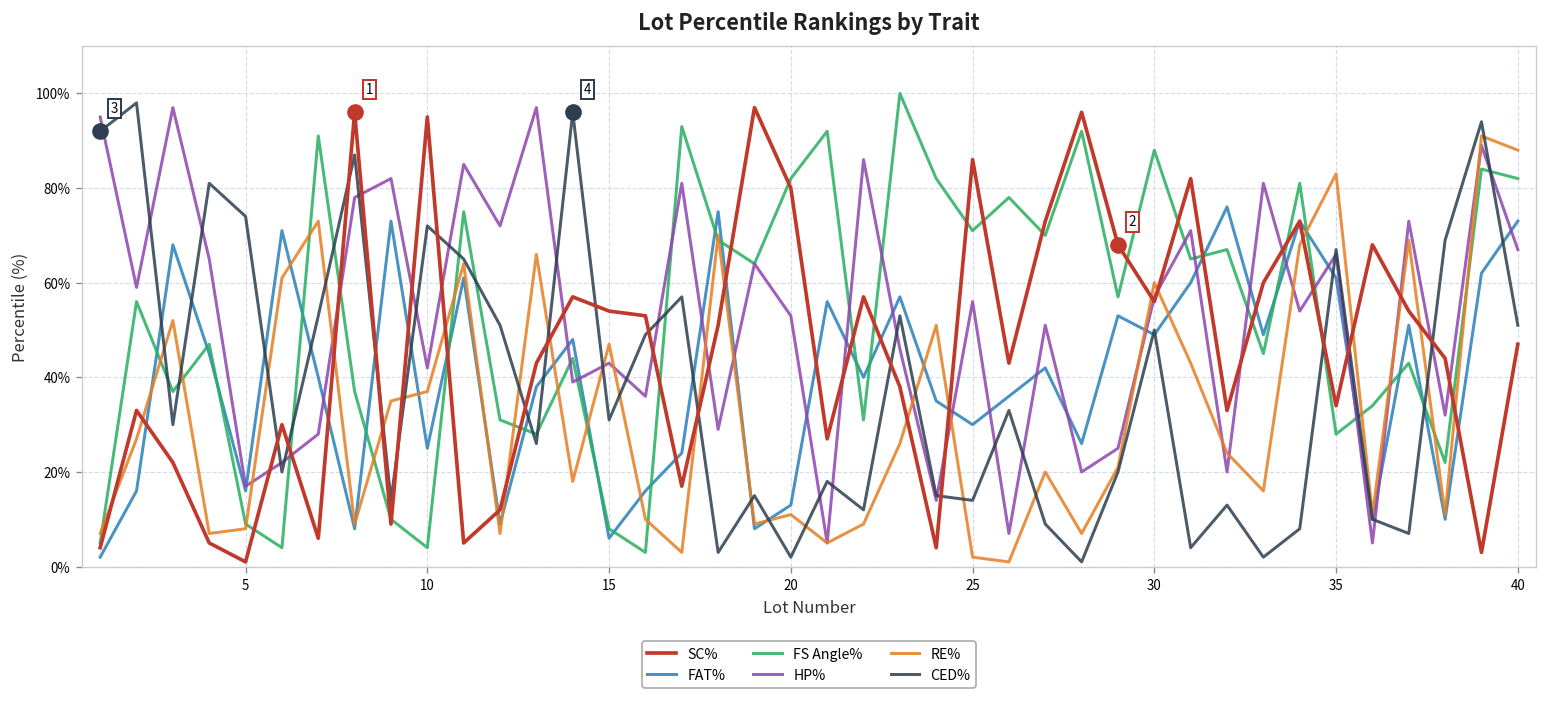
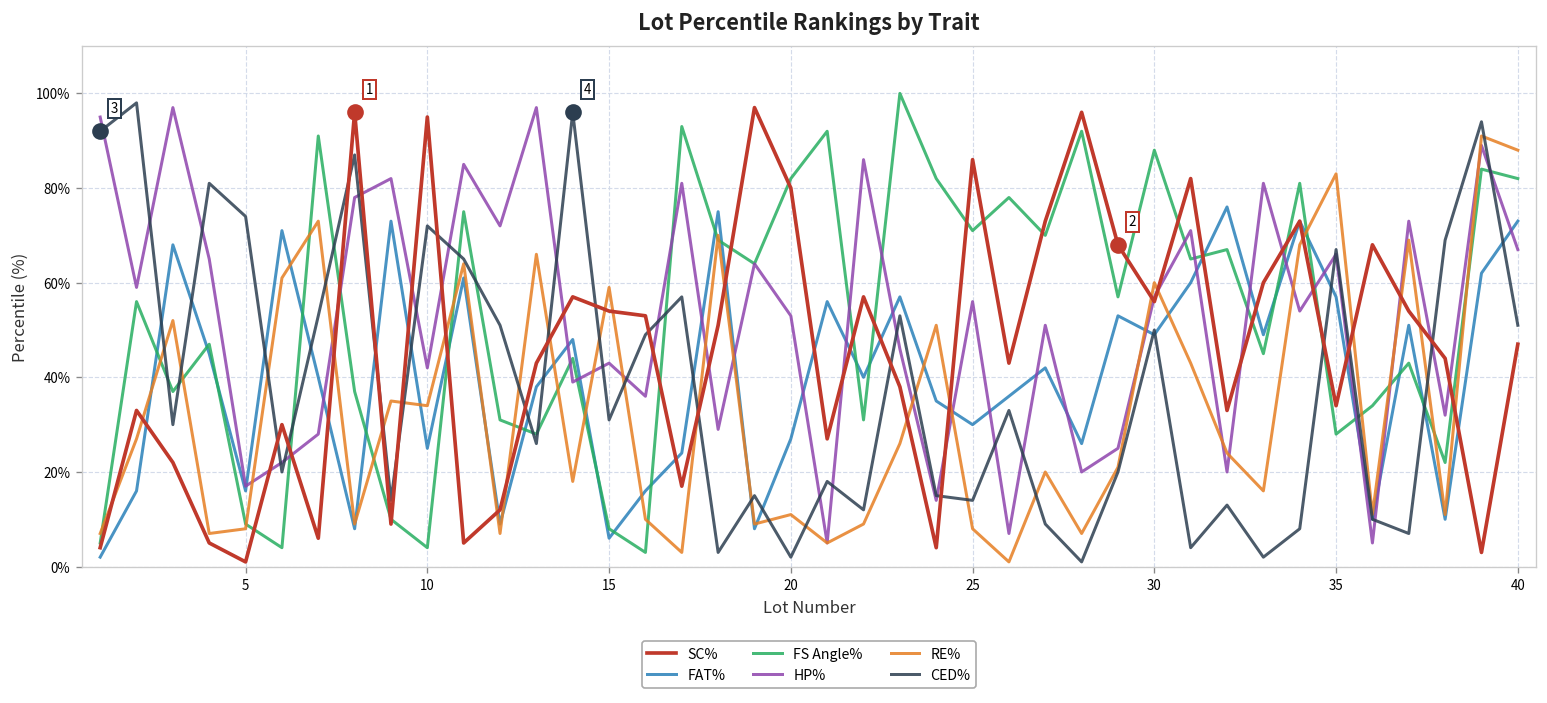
RE%, 10: 37% -> 34%
RE%, 15: 47% -> 59%
FAT%, 20: 13% -> 27%
RE%, 25: 2% -> 8%
FAT%, 35: 61% -> 57%
